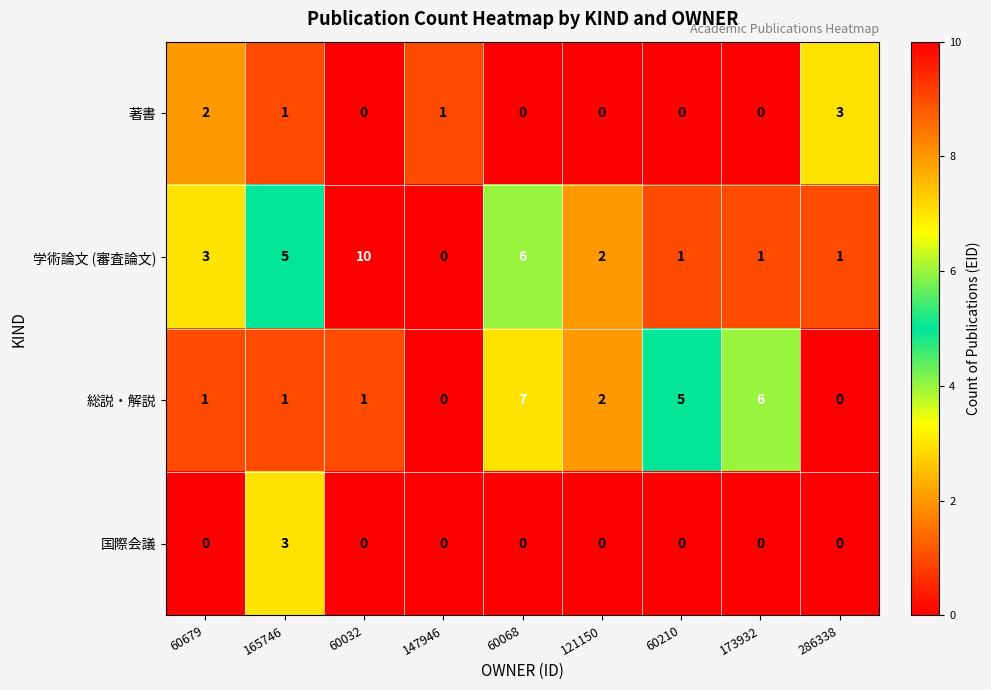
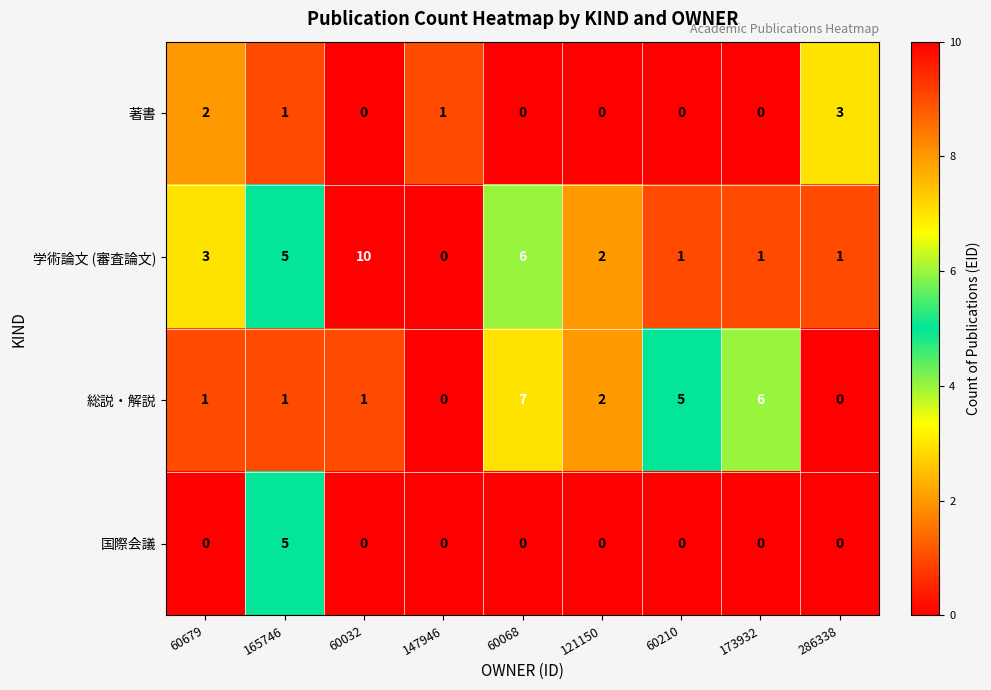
国際会議, 165746: 3 -> 5
